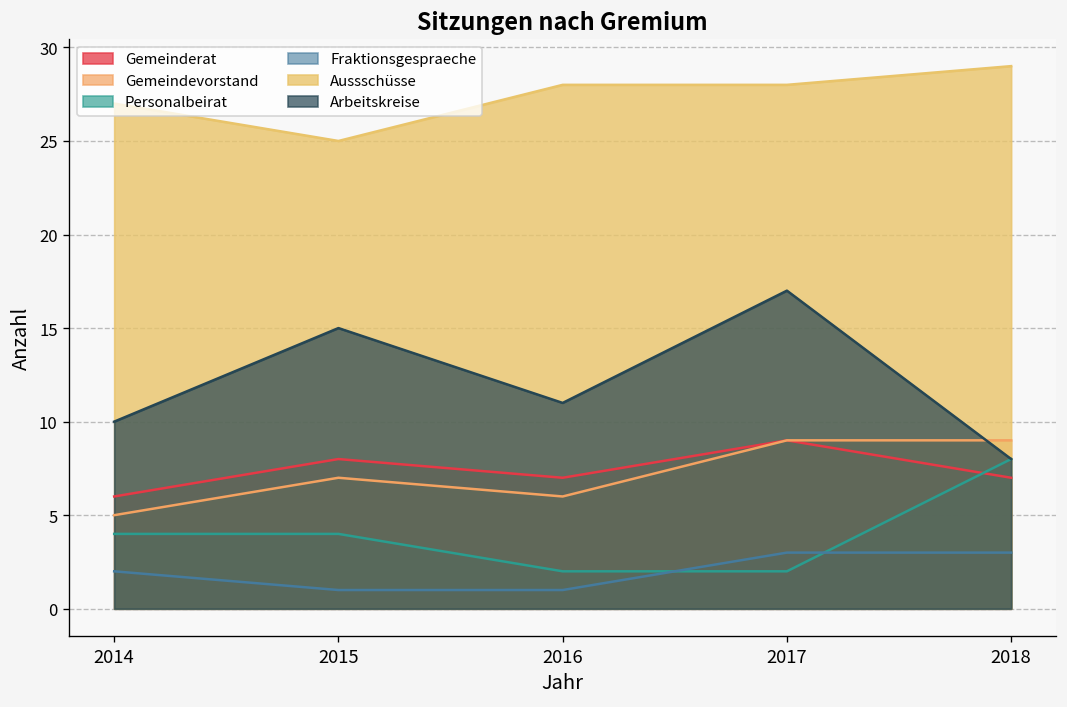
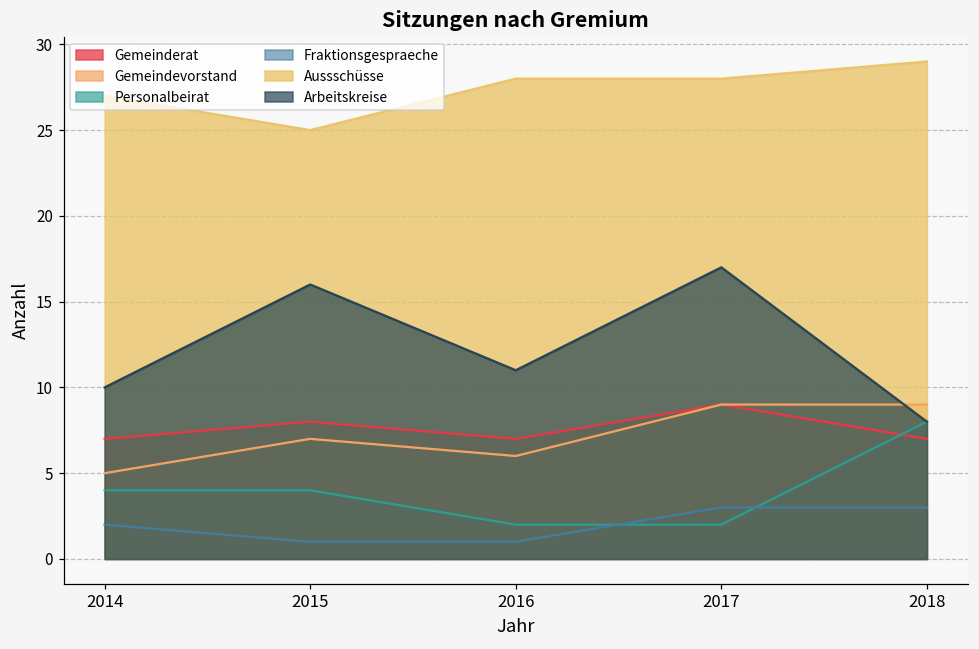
Gemeinderat, 2014: 6 -> 7
Arbeitskreise, 2015: 15 -> 16
